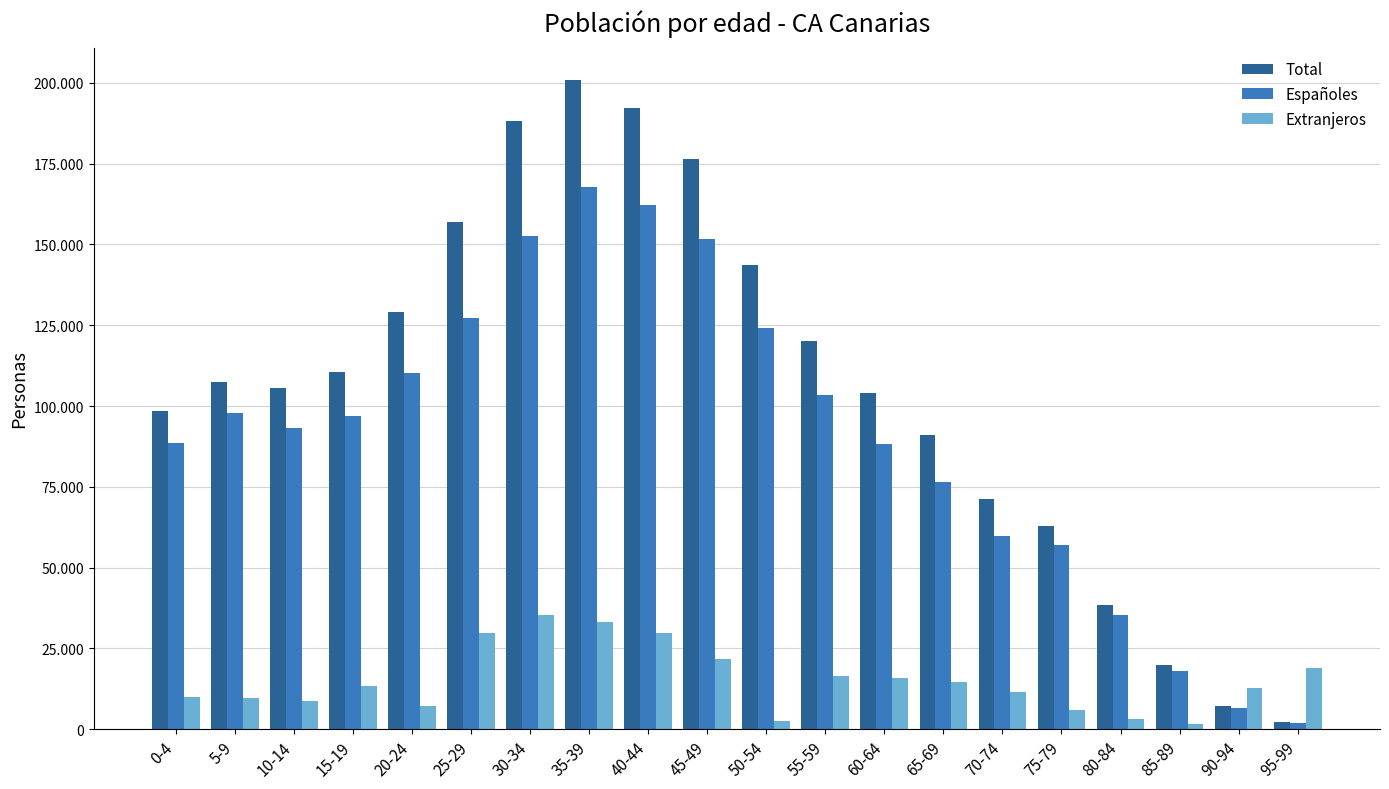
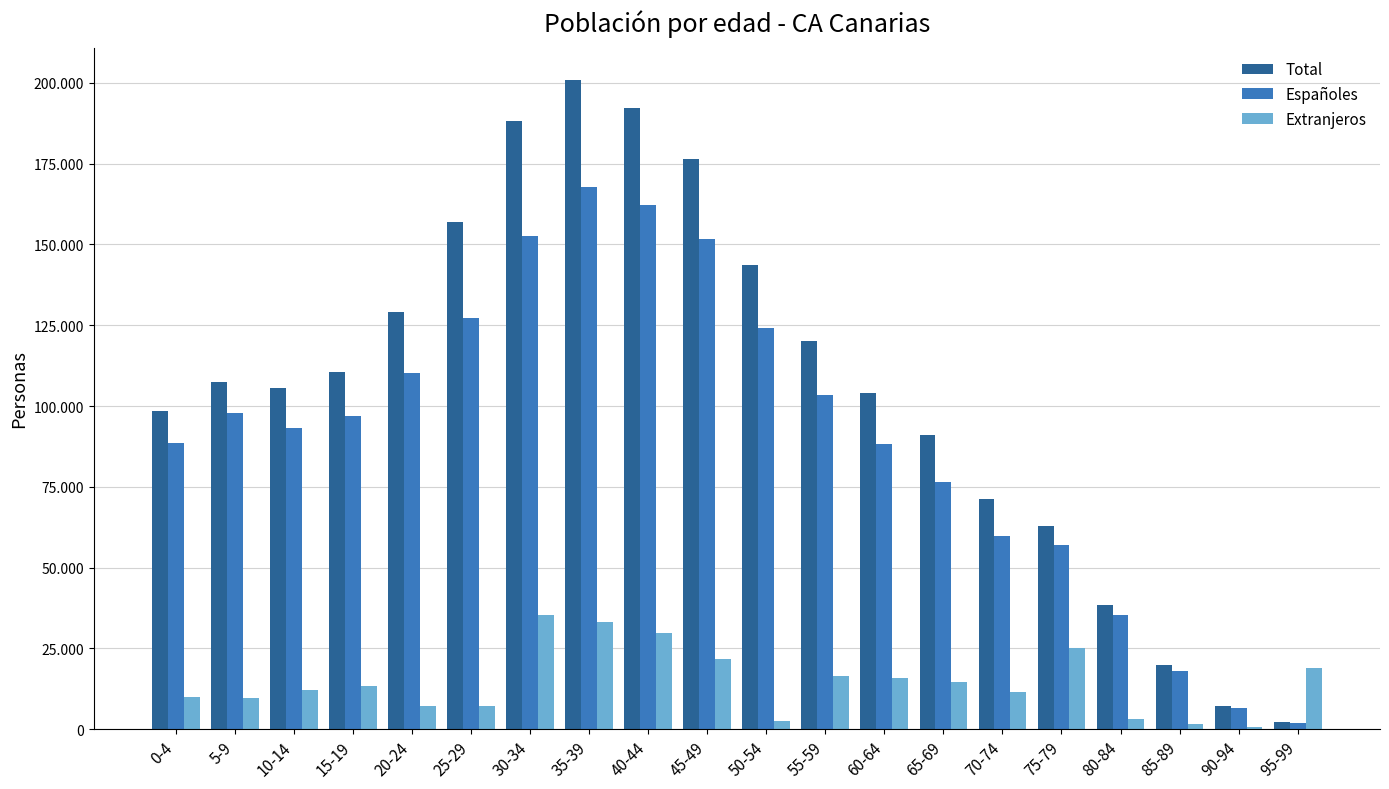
Extranjeros, 10-14: 9 -> 12
Extranjeros, 25-29: 30 -> 7
Extranjeros, 75-79: 6 -> 25
Extranjeros, 90-94: 13 -> 1
